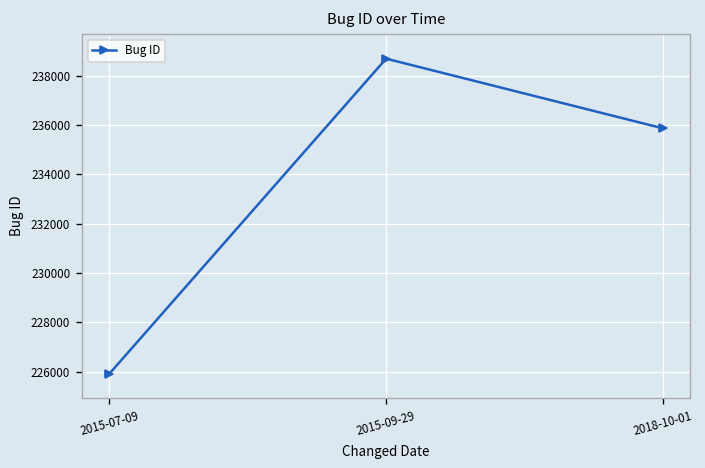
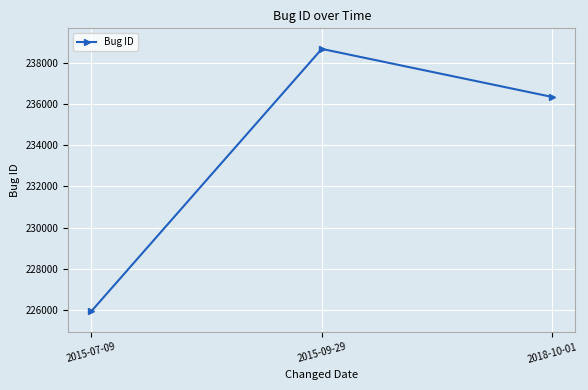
2018-10-01: 235900 -> 236400
